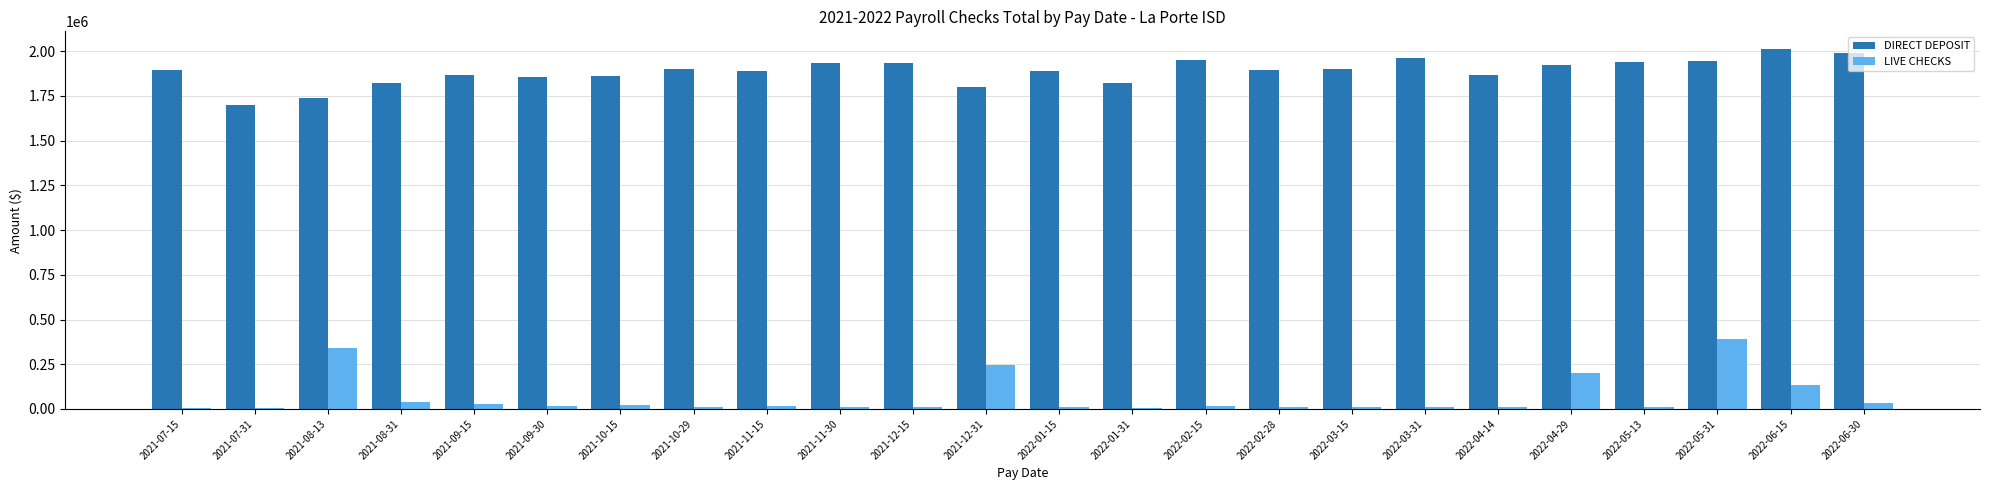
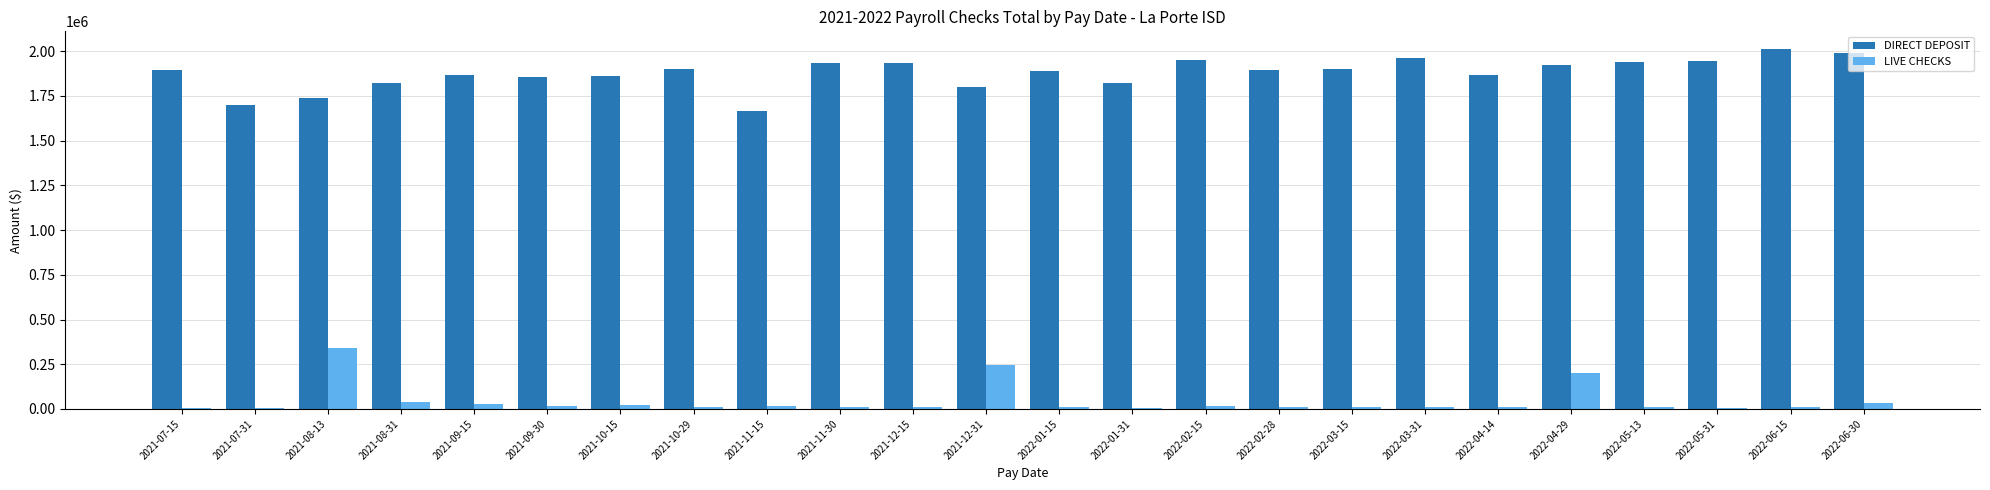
DIRECT DEPOSIT, 2021-11-15: 1890000 -> 1670000
LIVE CHECKS, 2022-05-31: 390000 -> 0
LIVE CHECKS, 2022-06-15: 130000 -> 10000
